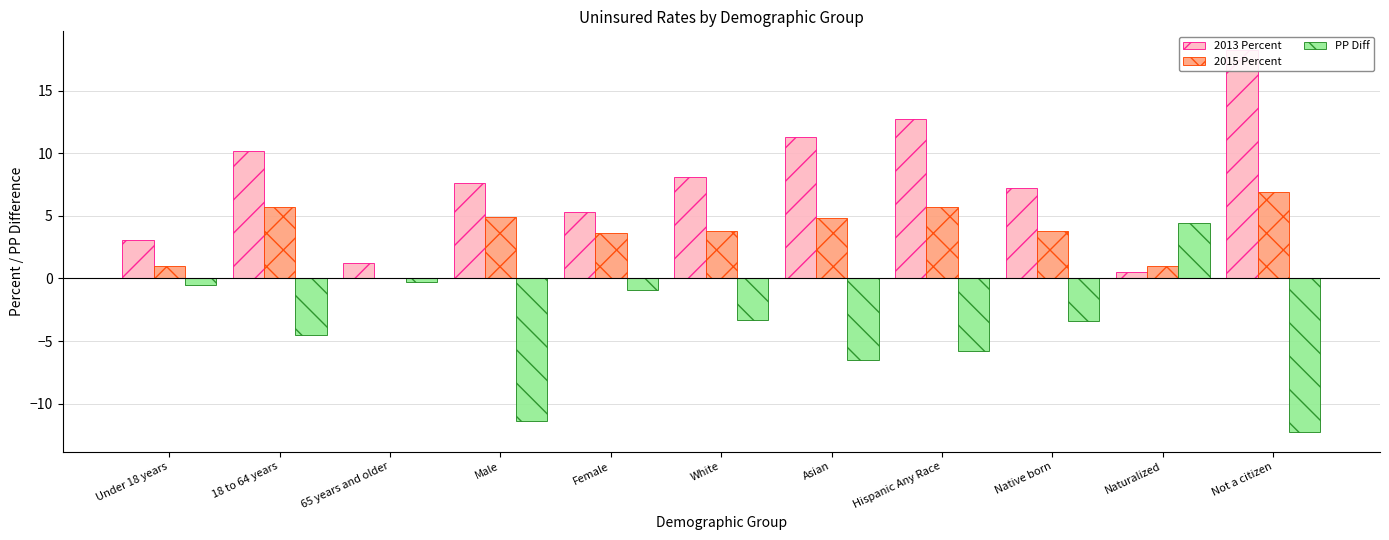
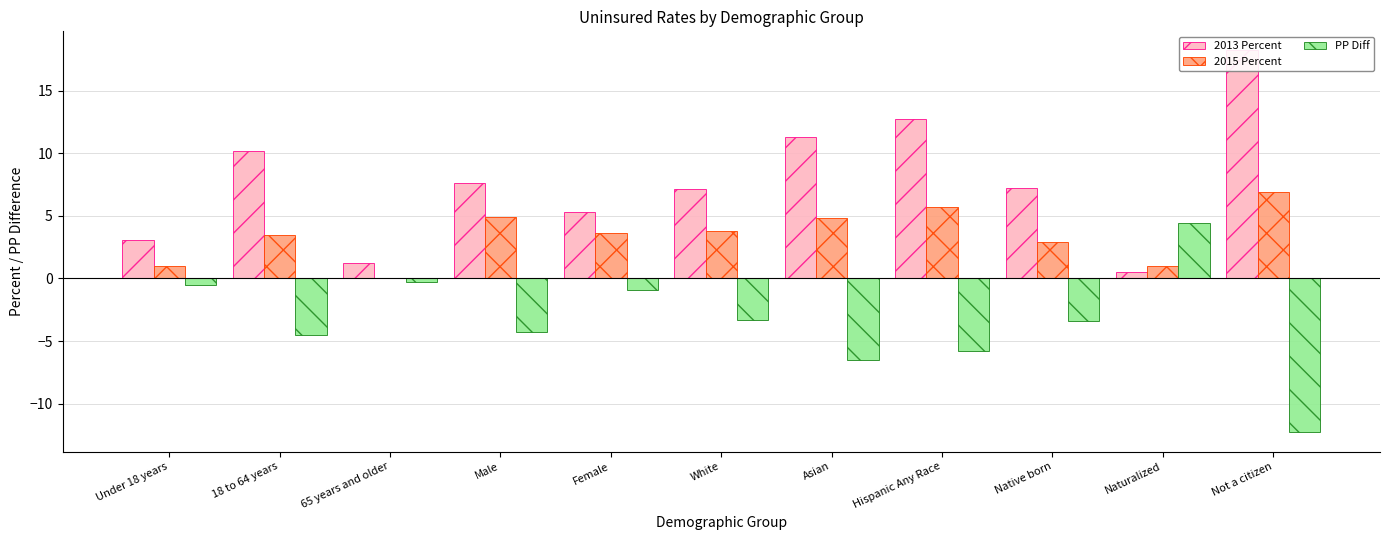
2015 Percent, 18 to 64 years: 5.7 -> 3.5
PP Diff, Male: -11.4 -> -4.3
2013 Percent, White: 8.1 -> 7.1
2015 Percent, Native born: 3.8 -> 2.9
